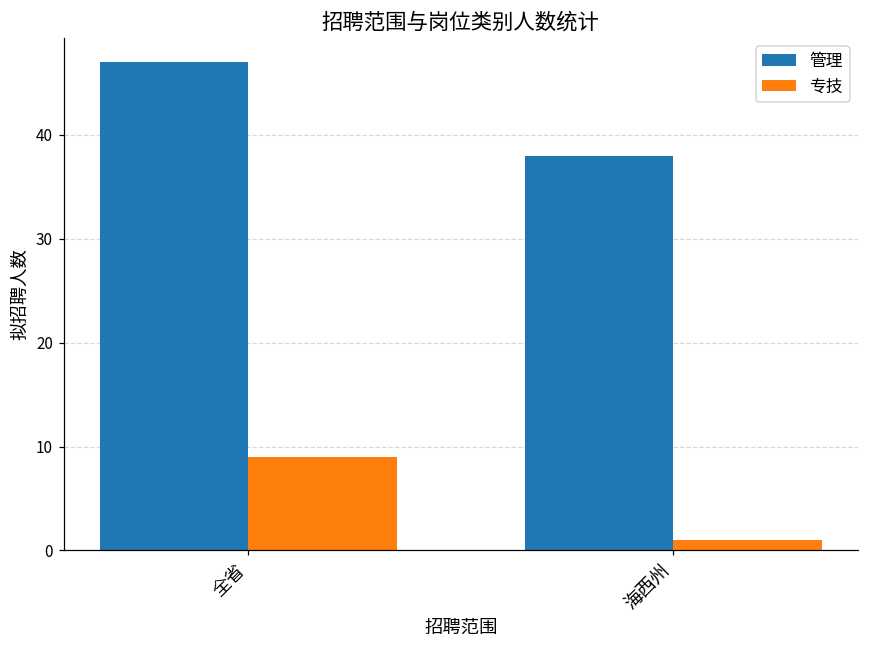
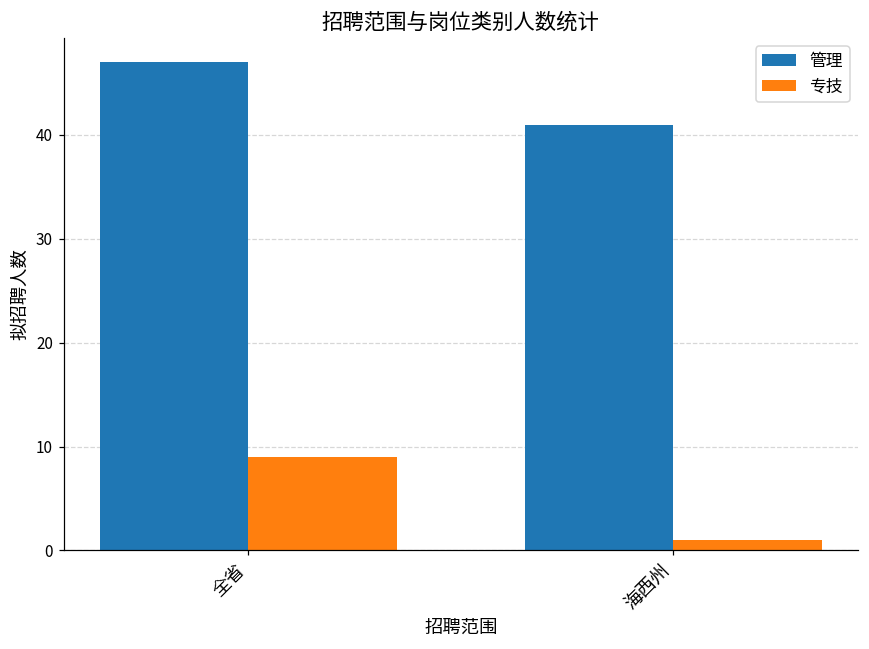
管理, 海西州: 38 -> 41
